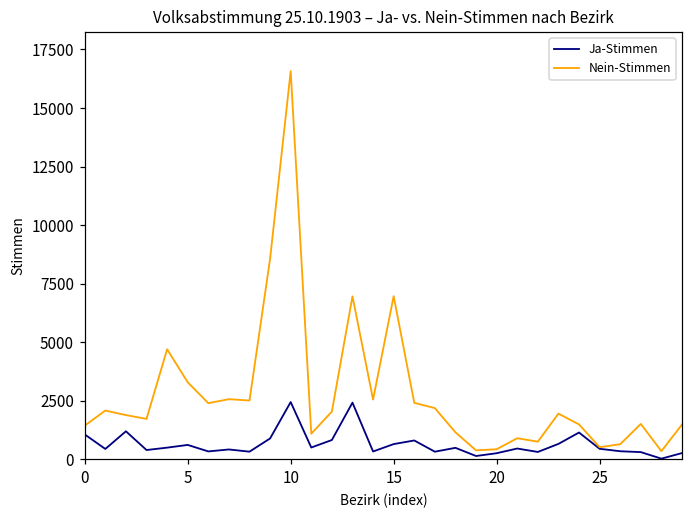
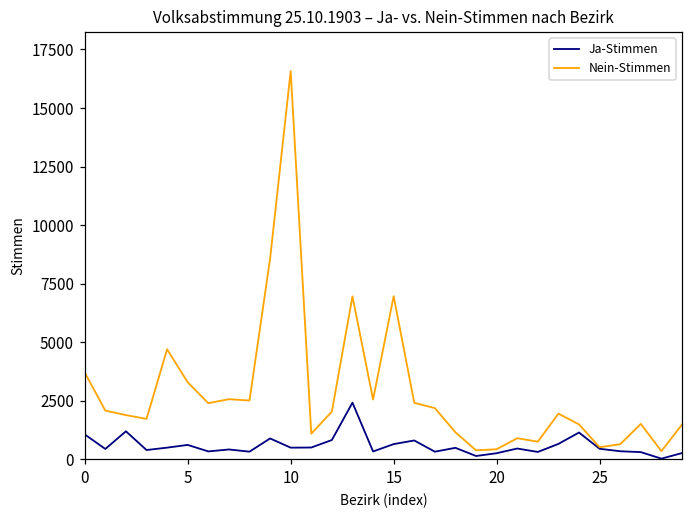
Nein-Stimmen, 0: 1400 -> 3700
Ja-Stimmen, 10: 2500 -> 500
